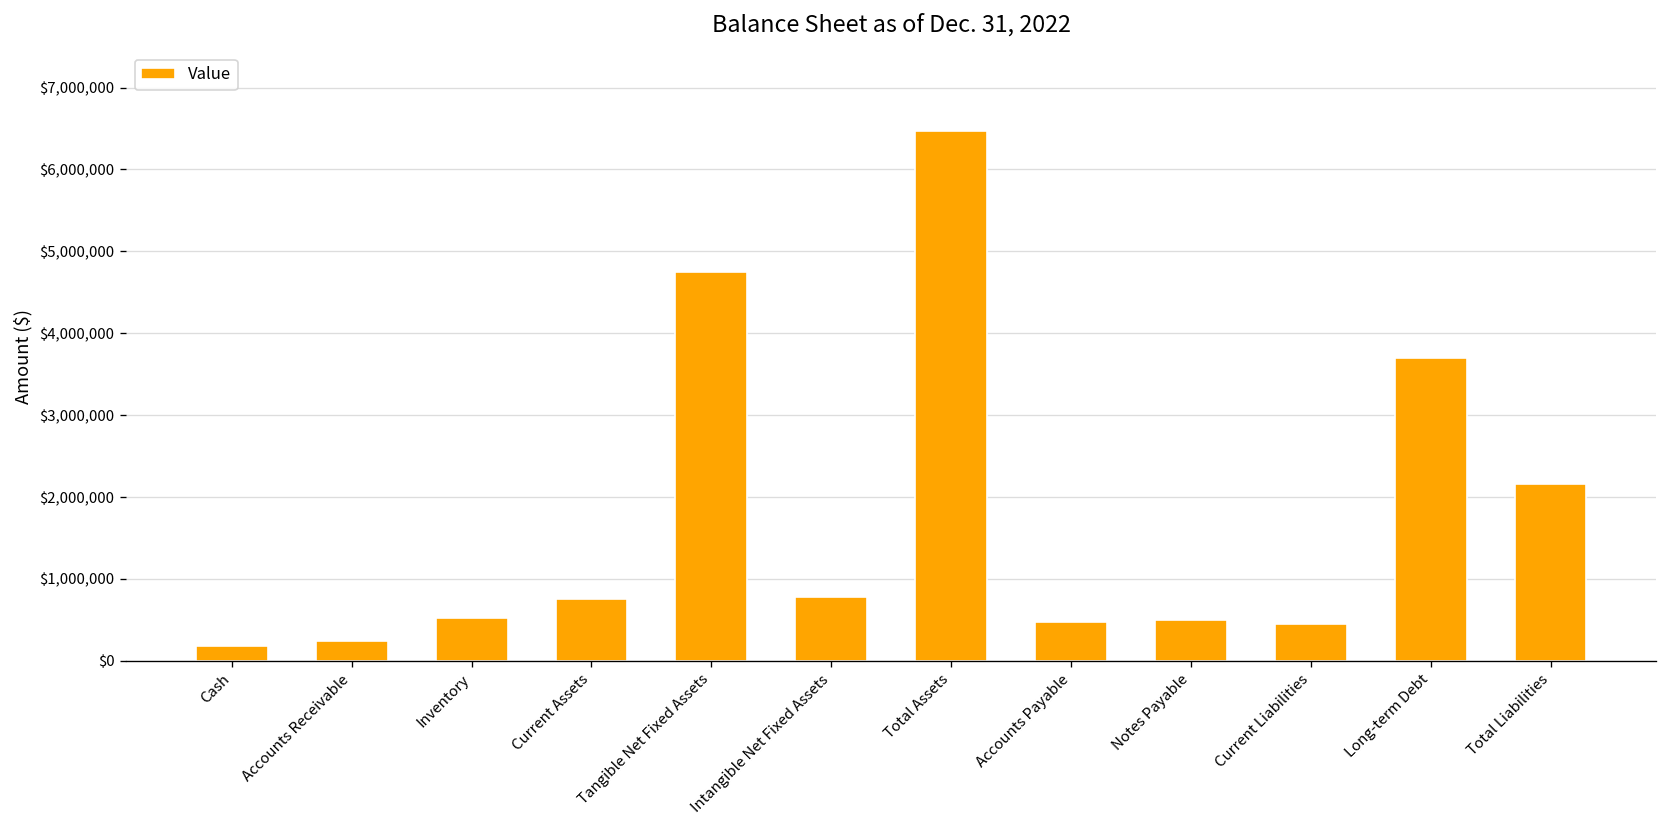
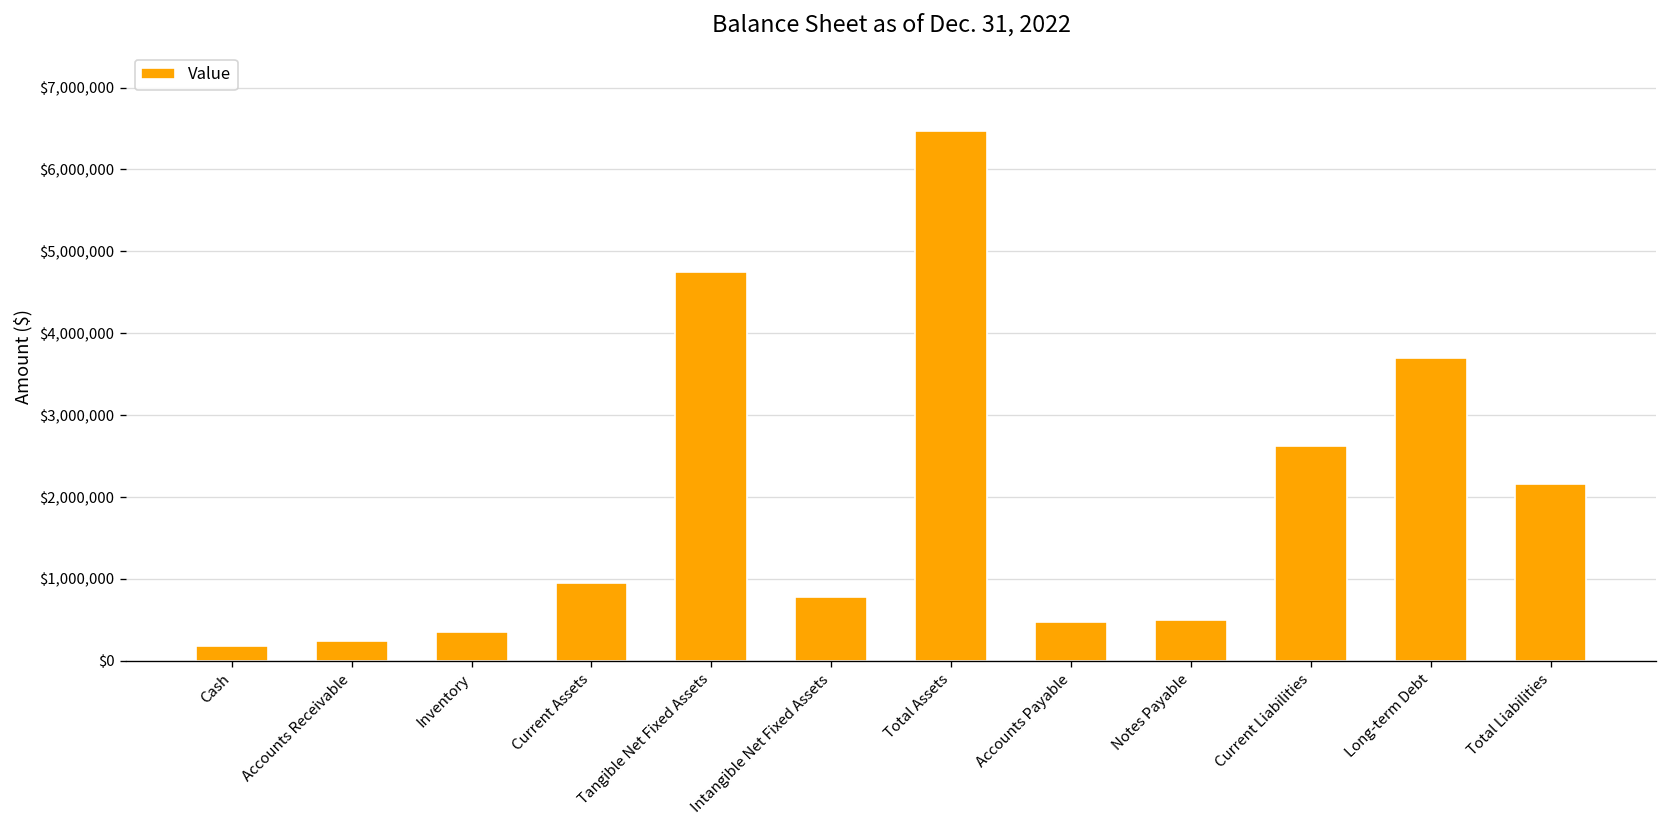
Inventory: $500,000 -> $300,000
Current Assets: $800,000 -> $900,000
Current Liabilities: $400,000 -> $2,600,000
